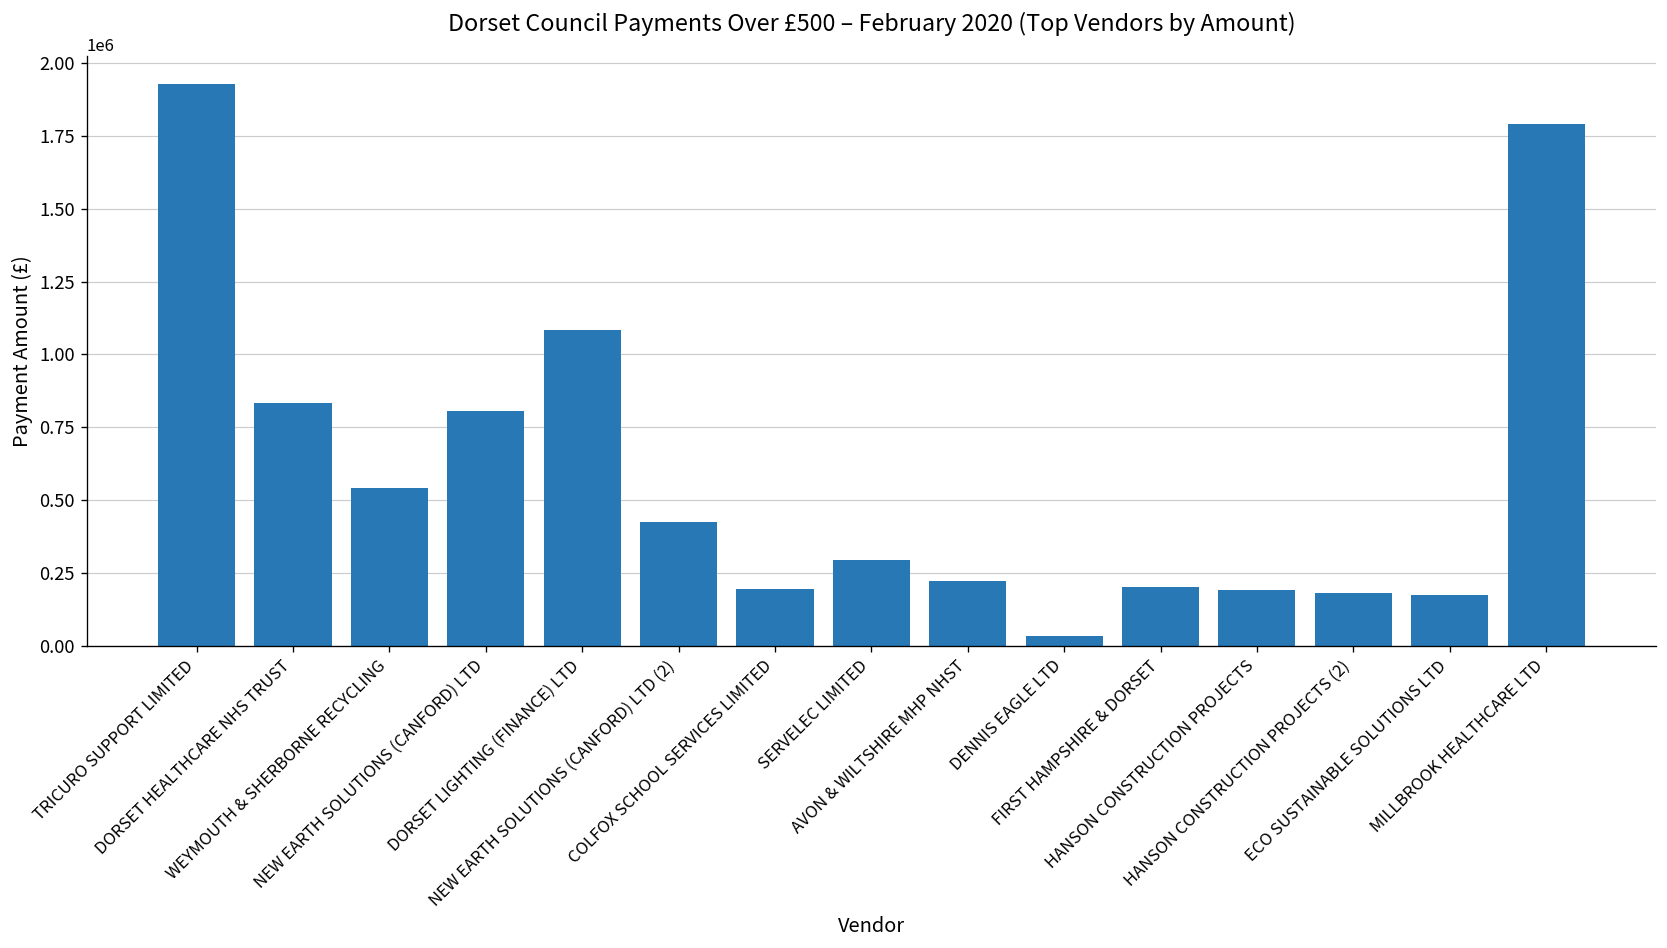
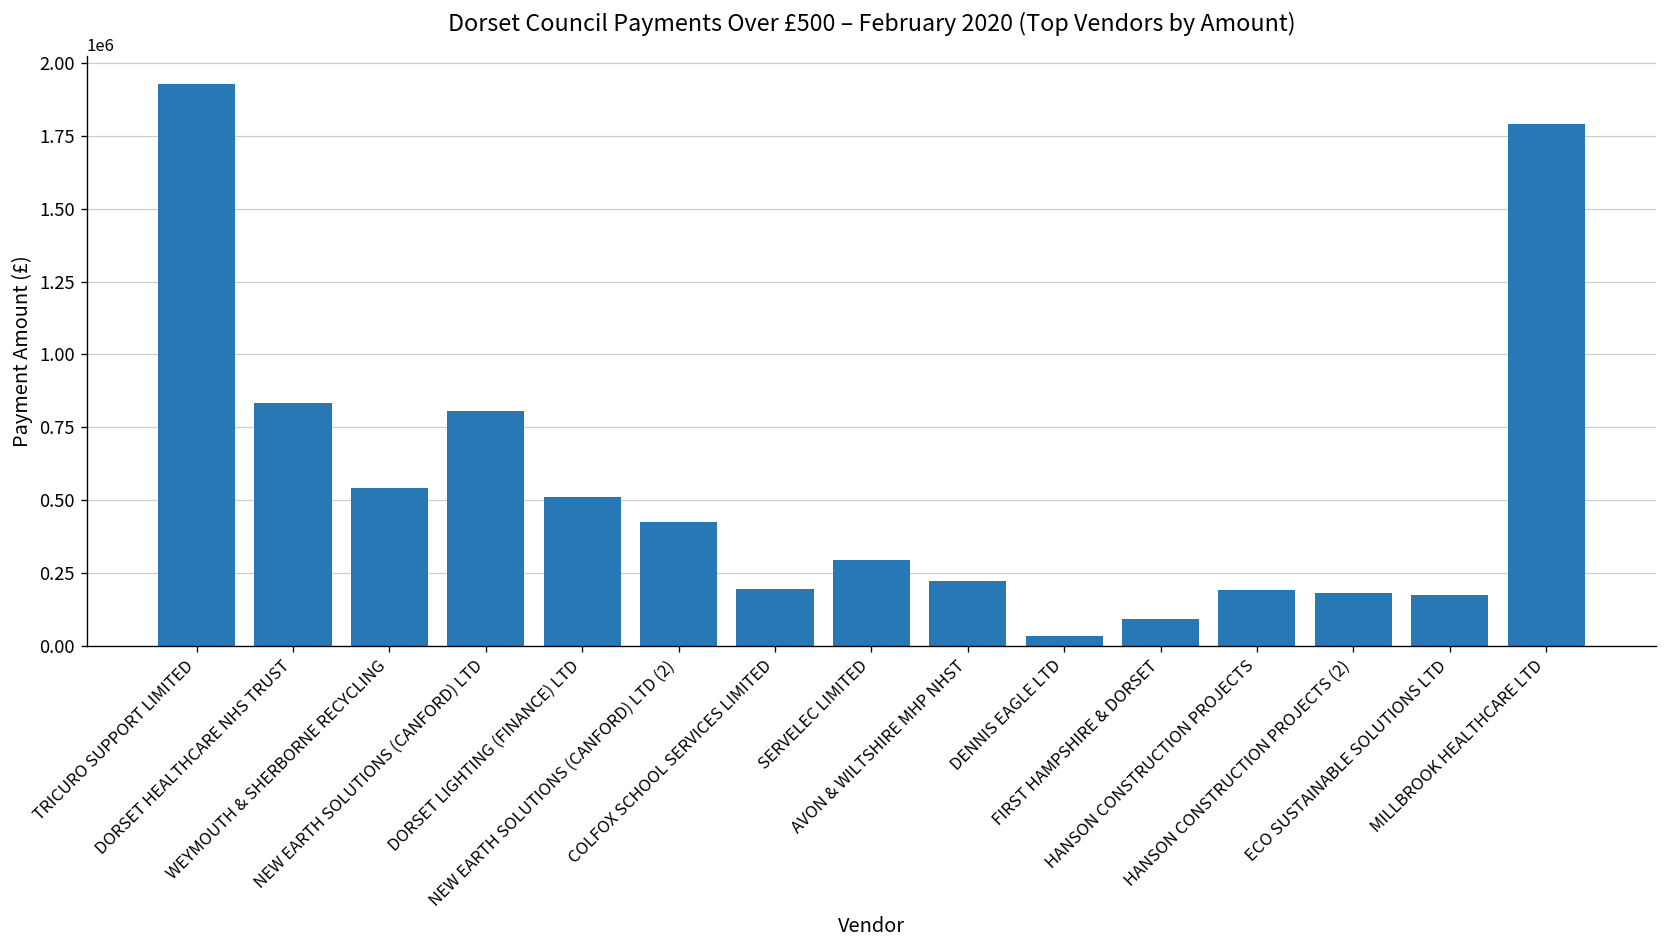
DORSET LIGHTING (FINANCE) LTD: 1080000 -> 510000
FIRST HAMPSHIRE & DORSET: 200000 -> 90000
